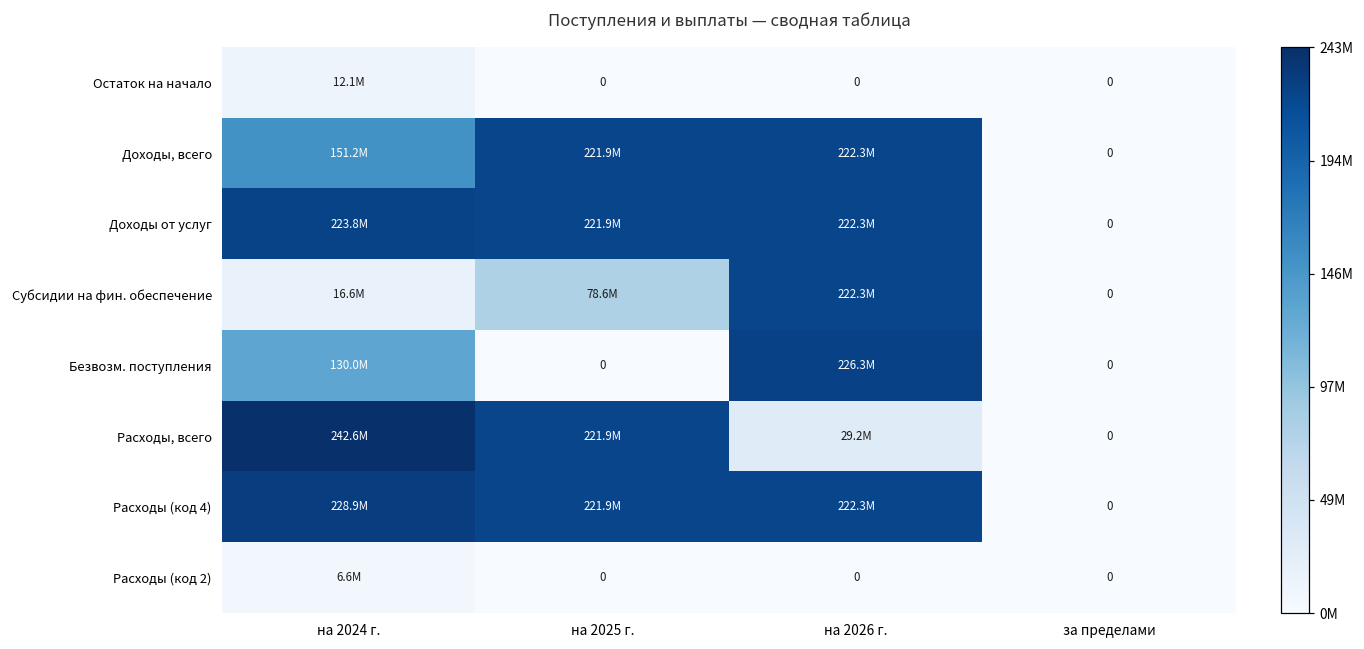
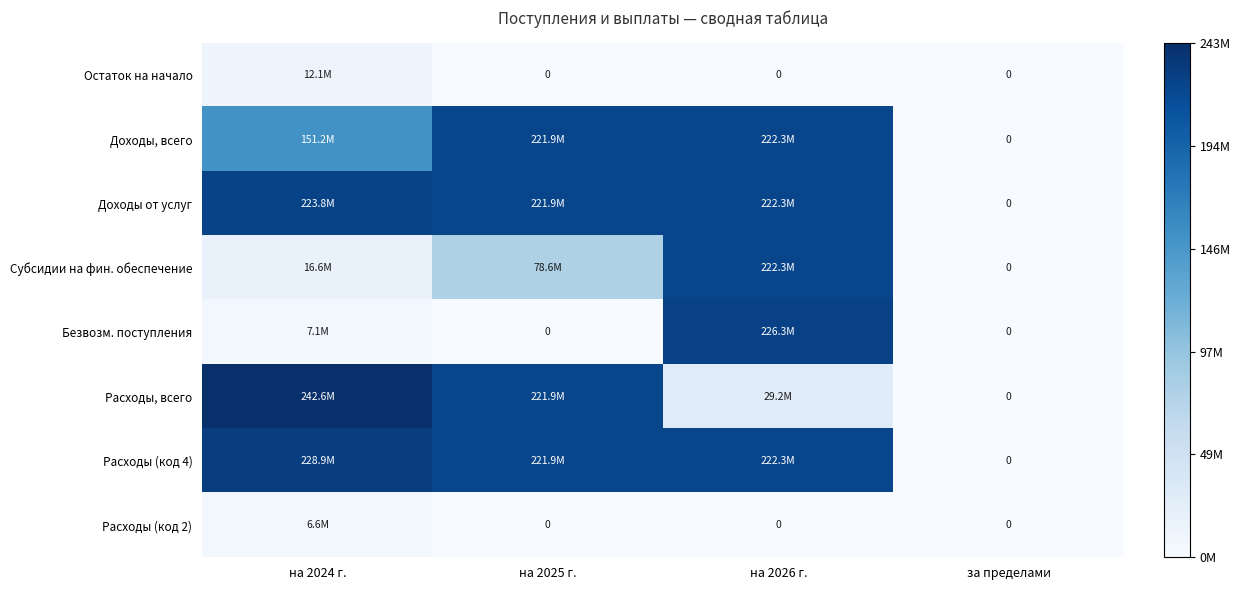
Безвозм. поступления, на 2024 г.: 130.0M -> 7.1M
